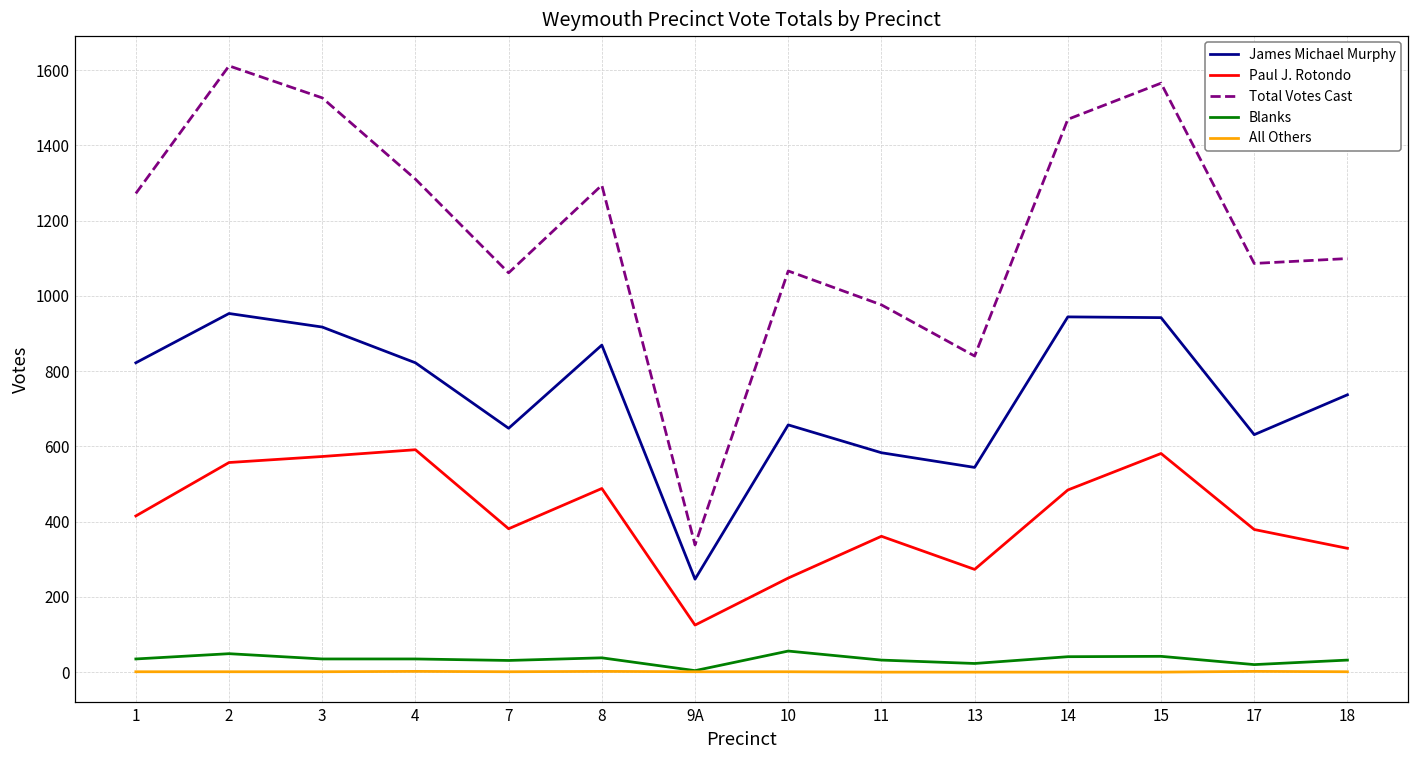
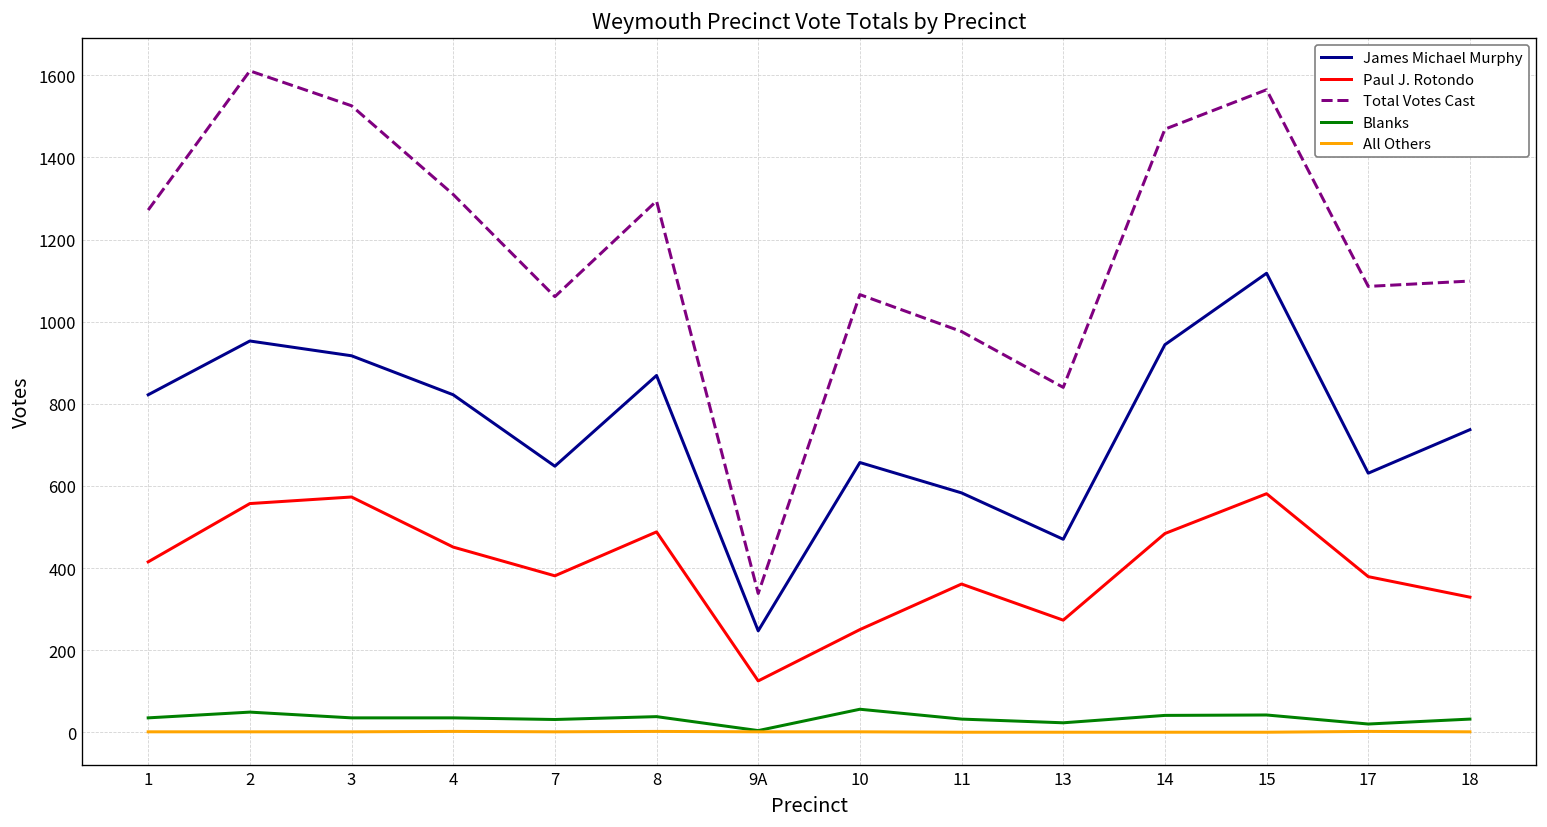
Paul J. Rotondo, 4: 590 -> 450
James Michael Murphy, 13: 540 -> 470
James Michael Murphy, 15: 940 -> 1120
